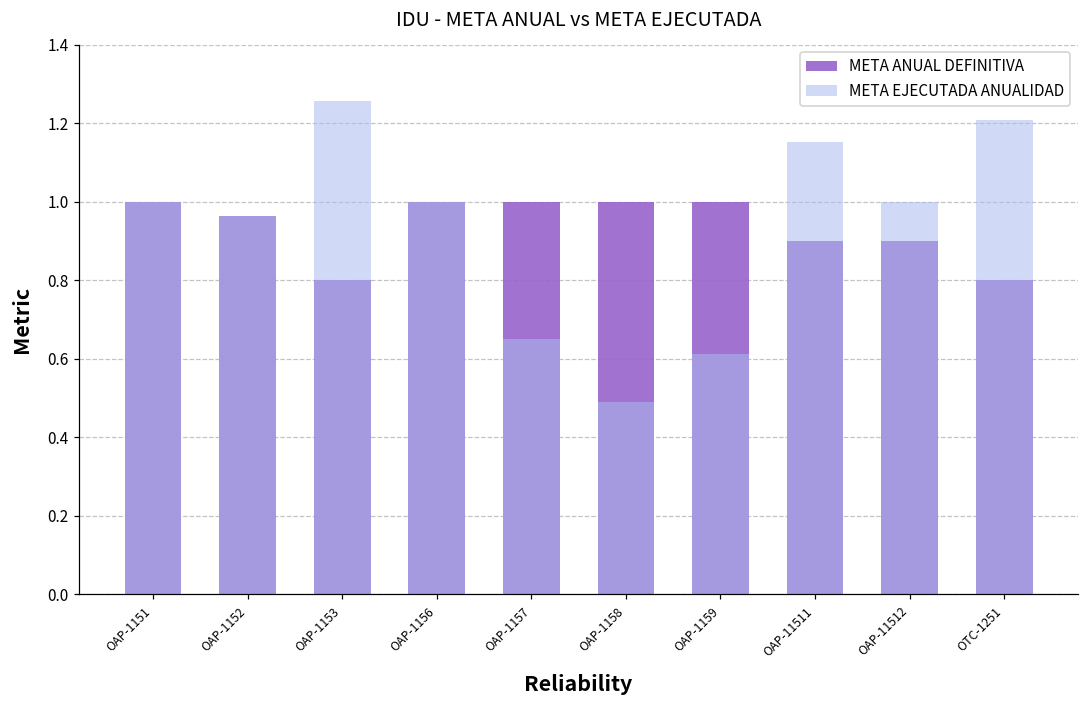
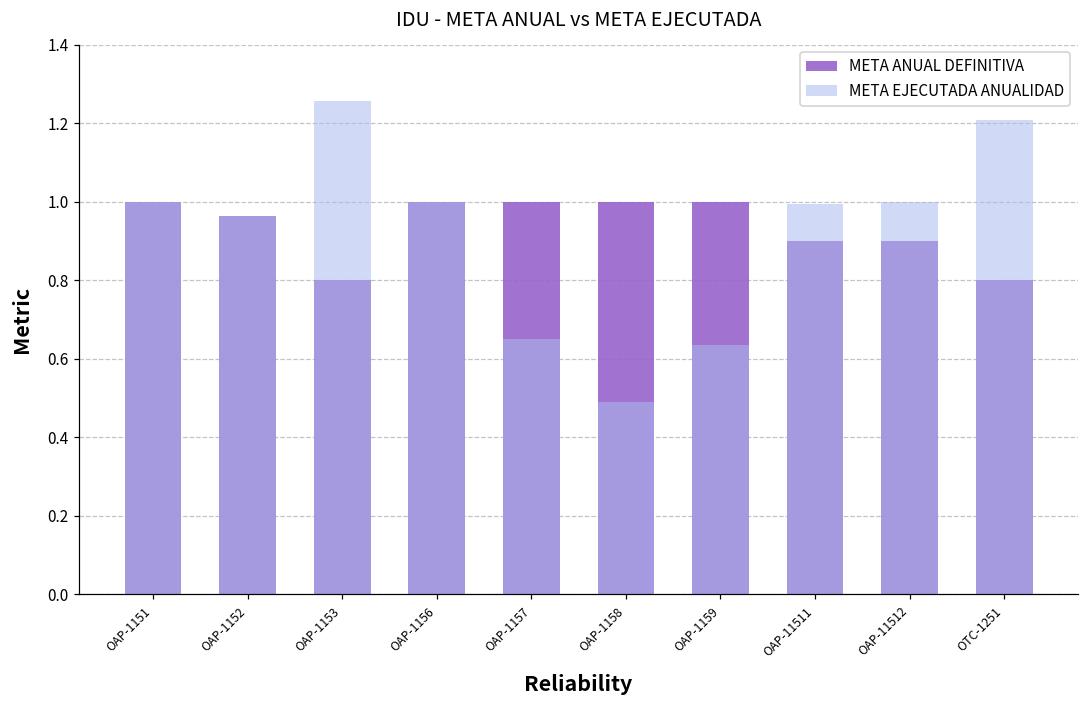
META EJECUTADA ANUALIDAD, OAP-1159: 0.61 -> 0.64
META EJECUTADA ANUALIDAD, OAP-11511: 1.15 -> 1.00
